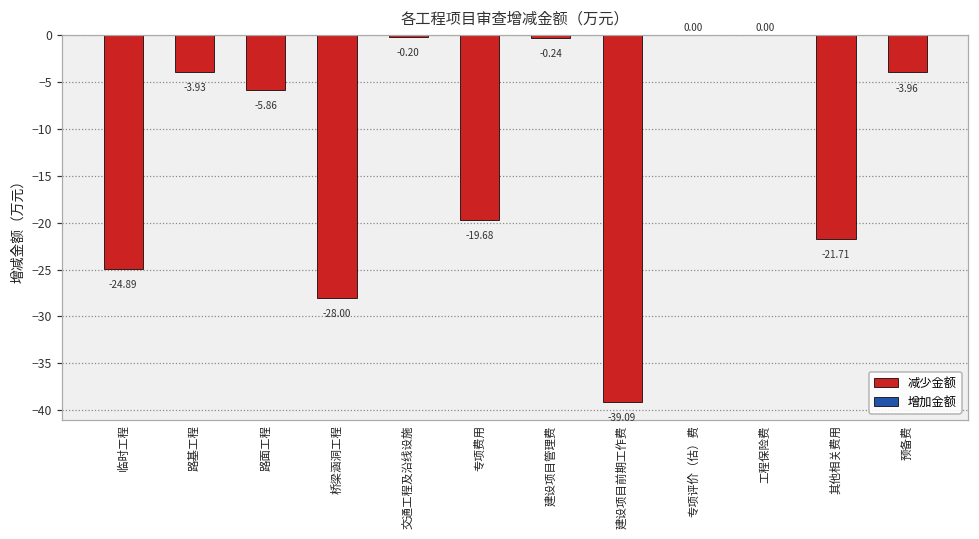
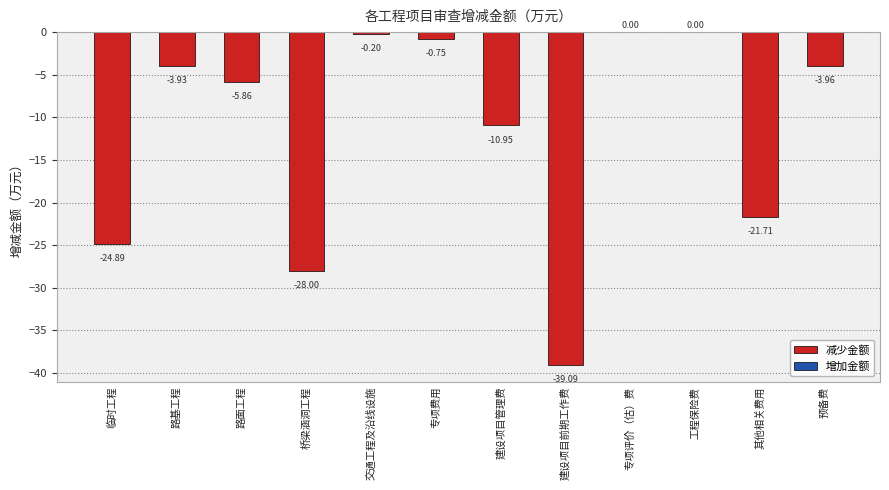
专项费用: -19.68 -> -0.75
建设项目管理费: -0.24 -> -10.95
